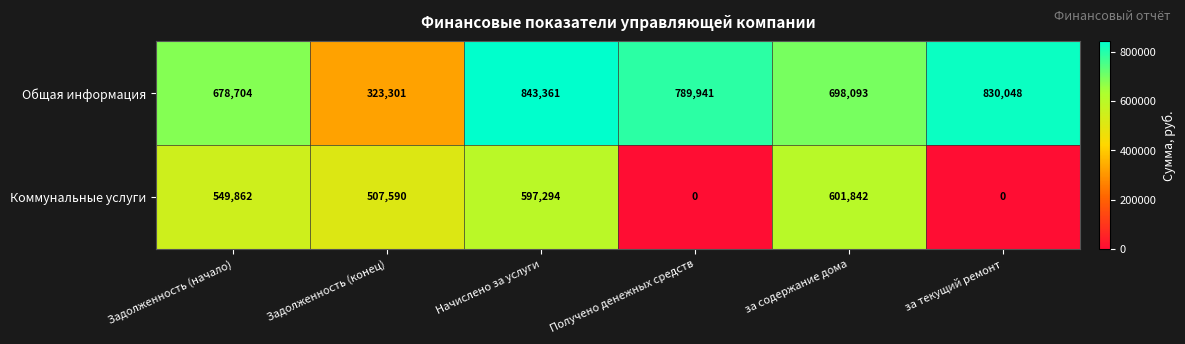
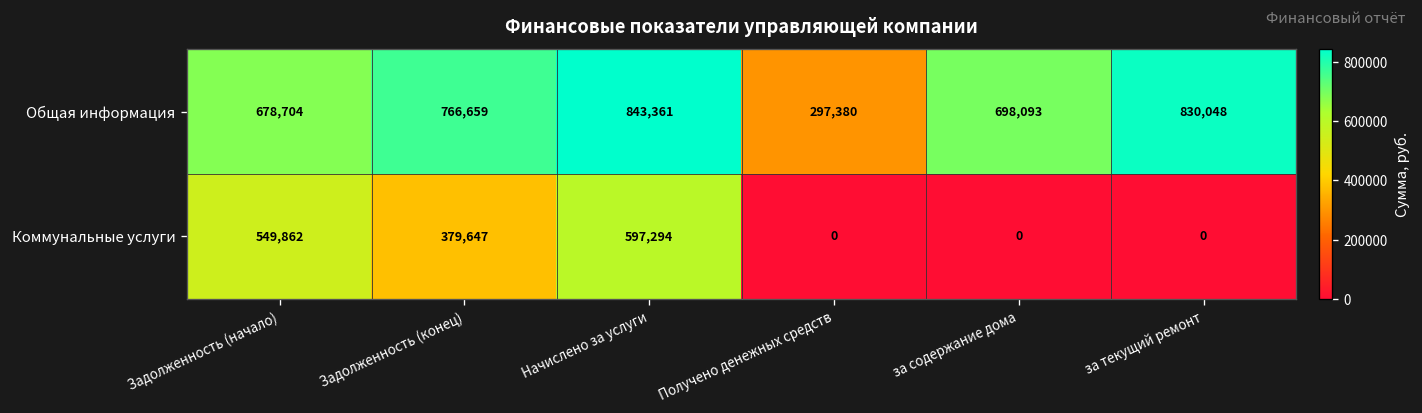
Общая информация, Задолженность (конец): 323,301 -> 766,659
Общая информация, Получено денежных средств: 789,941 -> 297,380
Коммунальные услуги, Задолженность (конец): 507,590 -> 379,647
Коммунальные услуги, за содержание дома: 601,842 -> 0
